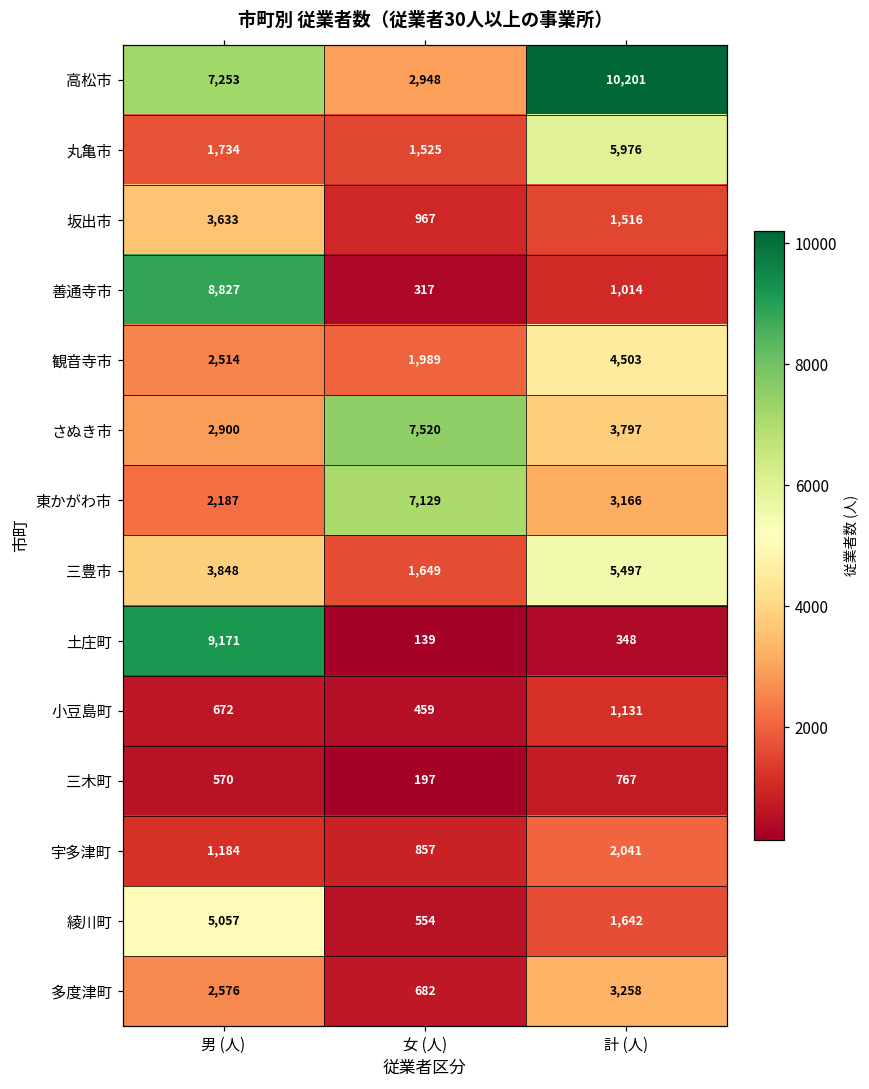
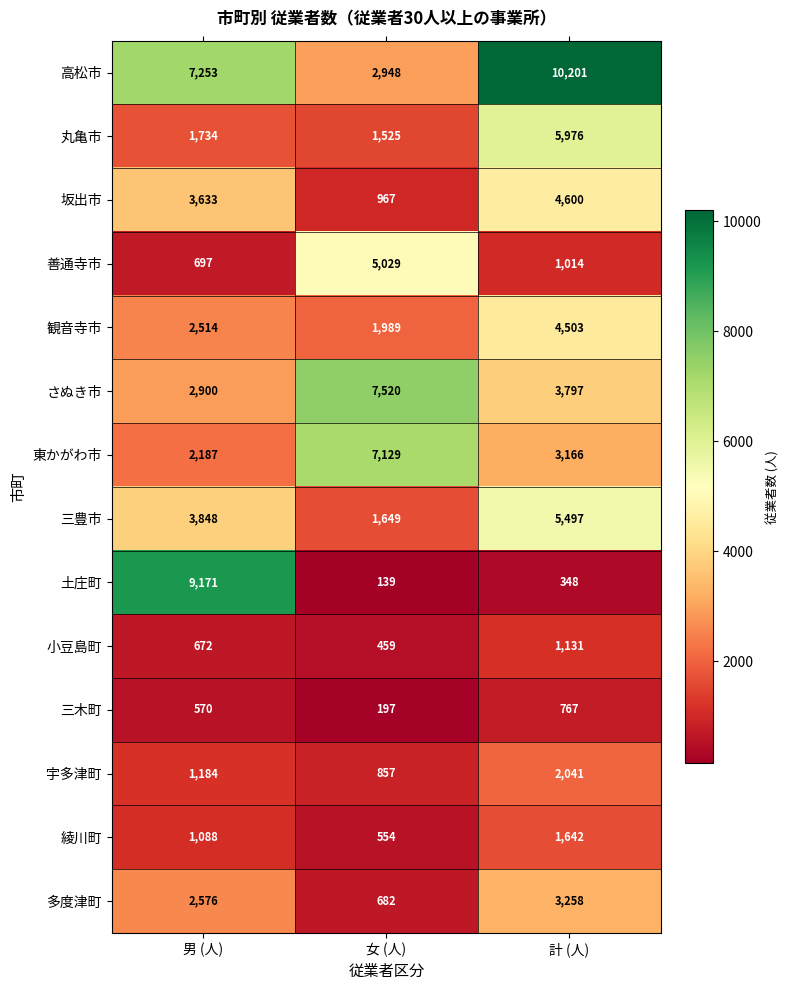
坂出市, 計 (人): 1,516 -> 4,600
善通寺市, 男 (人): 8,827 -> 697
善通寺市, 女 (人): 317 -> 5,029
綾川町, 男 (人): 5,057 -> 1,088
